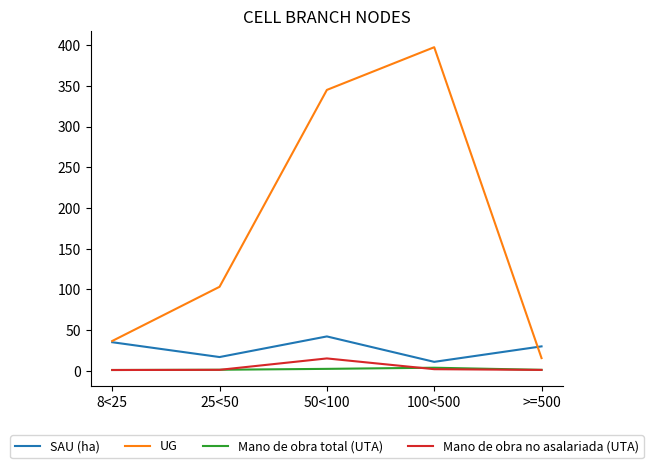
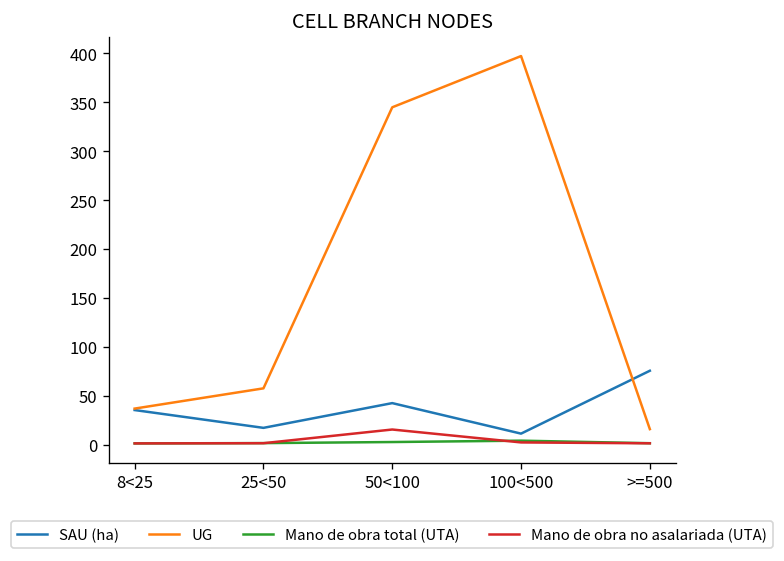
UG, 25<50: 100 -> 60
SAU (ha), >=500: 30 -> 80
